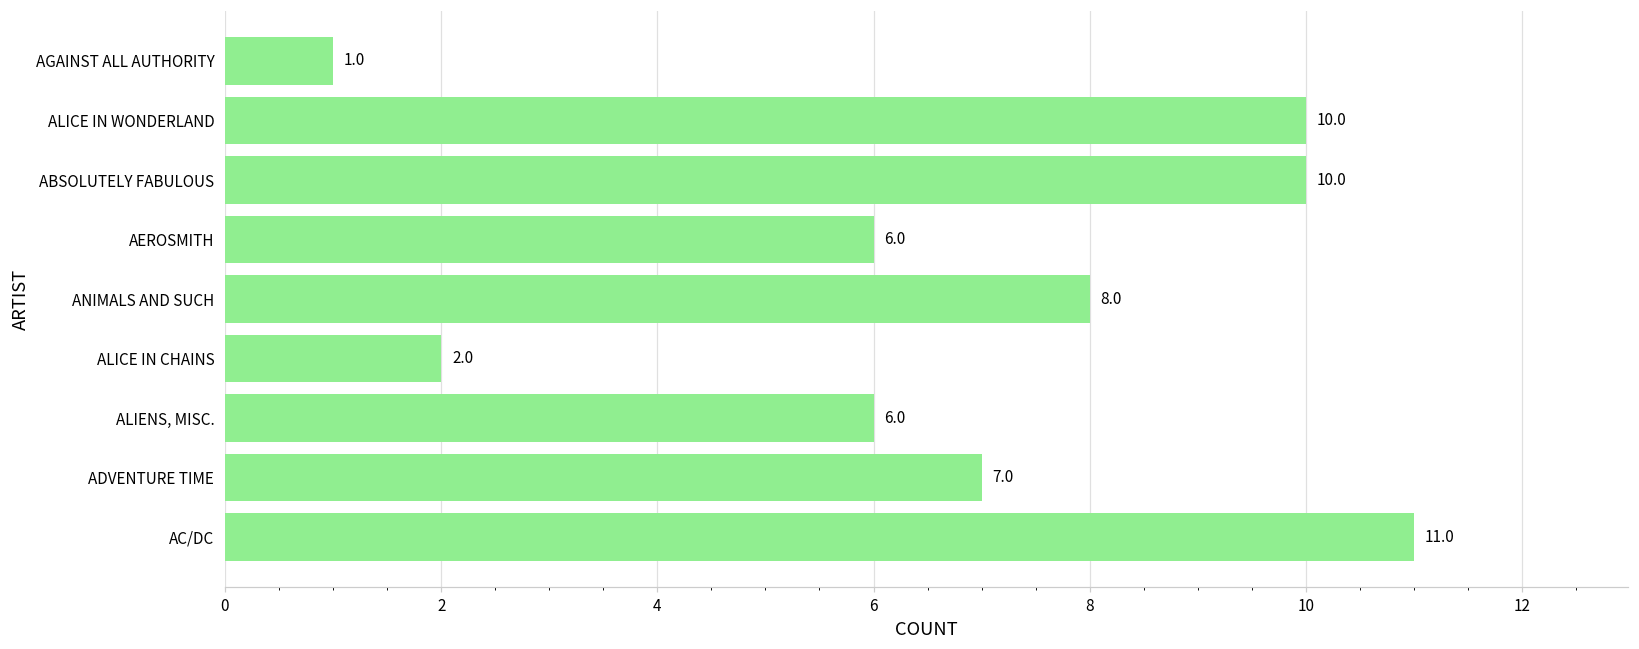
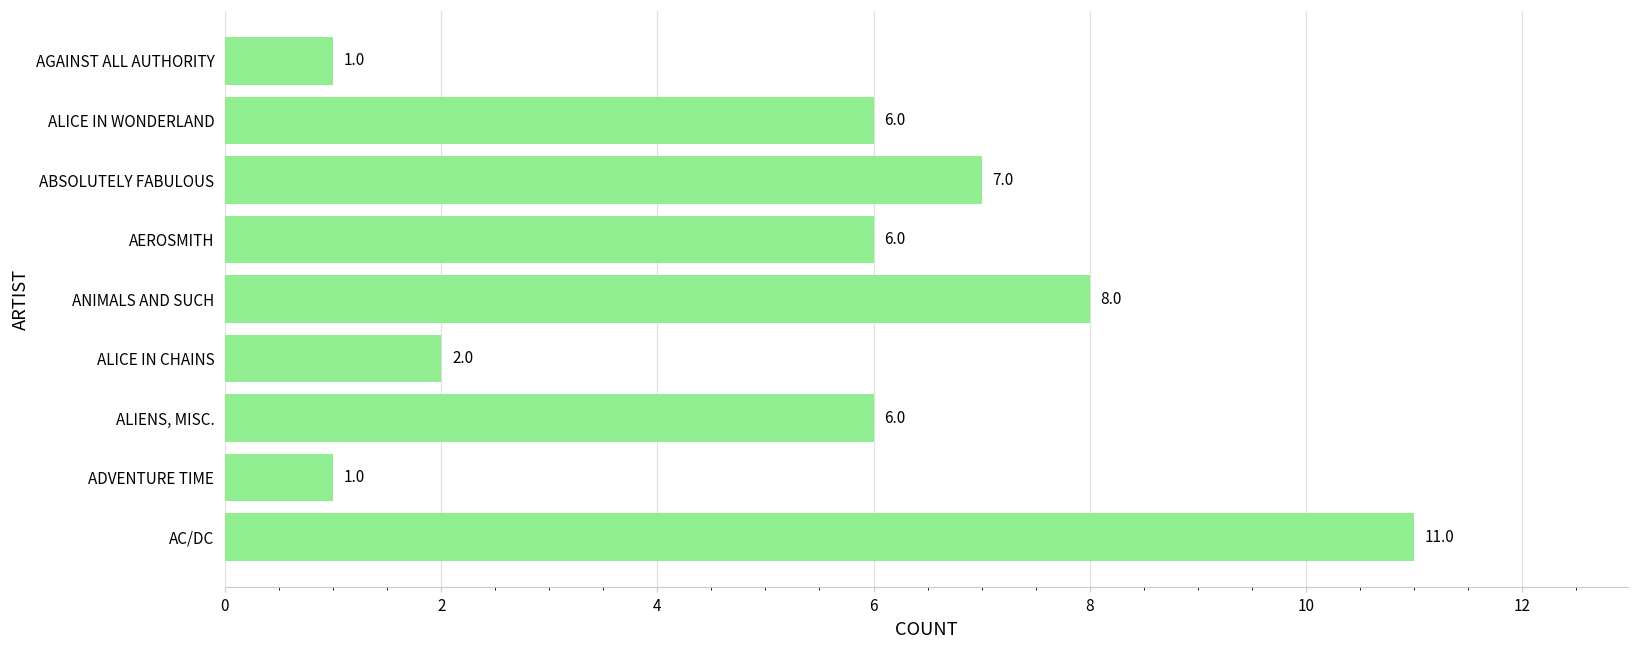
ALICE IN WONDERLAND: 10.0 -> 6.0
ABSOLUTELY FABULOUS: 10.0 -> 7.0
ADVENTURE TIME: 7.0 -> 1.0
